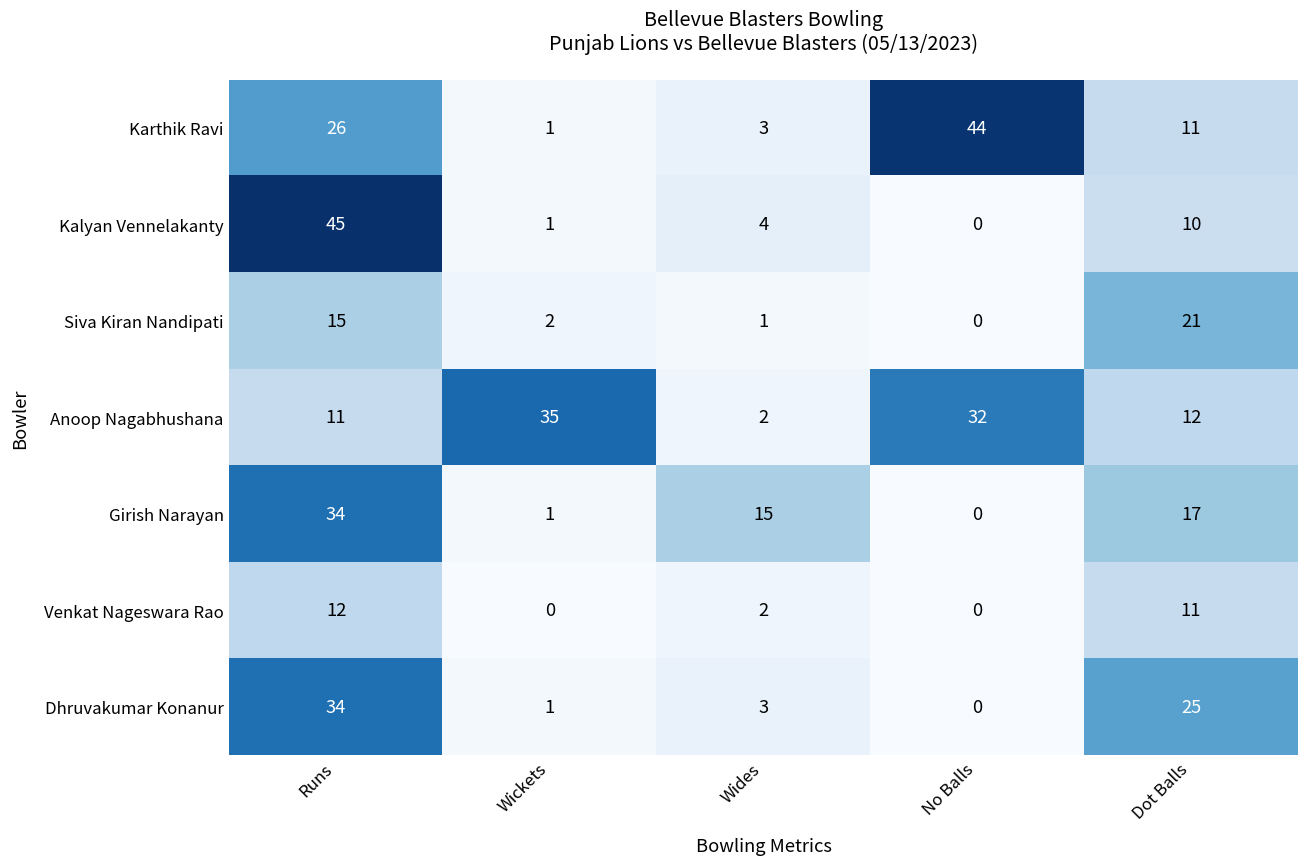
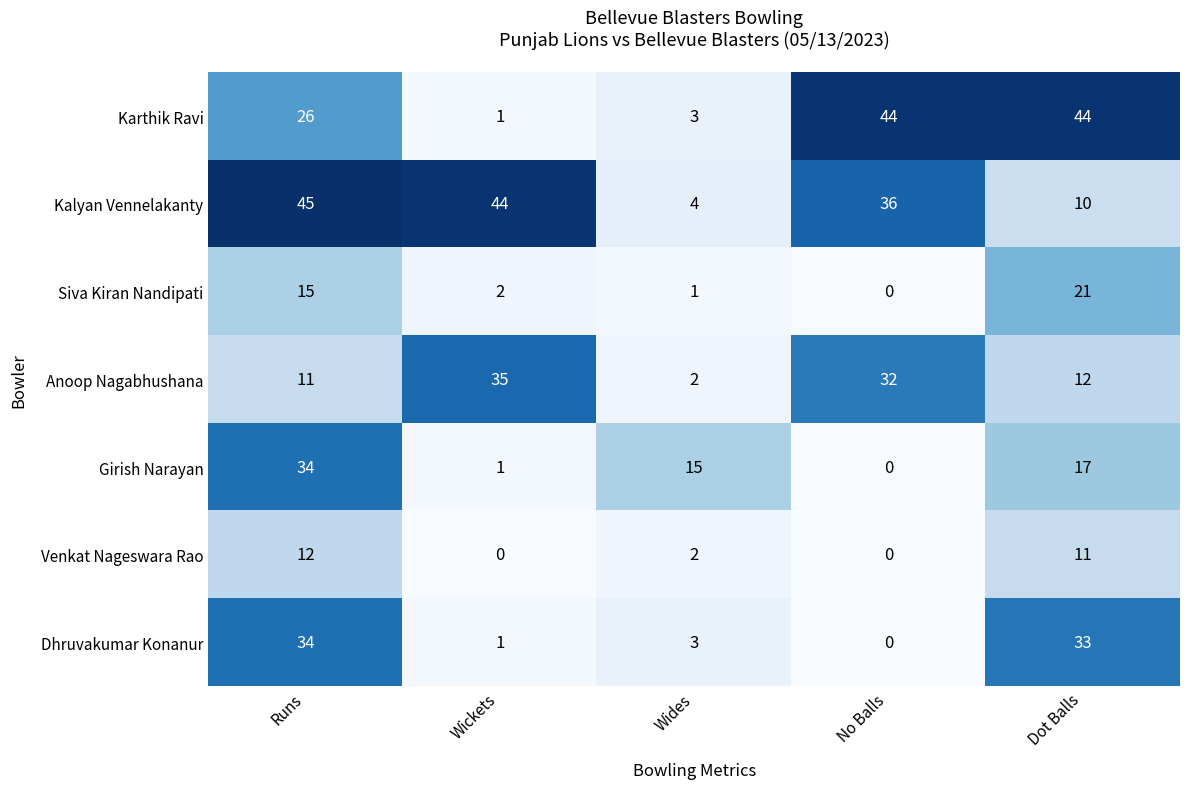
Karthik Ravi, Dot Balls: 11 -> 44
Kalyan Vennelakanty, Wickets: 1 -> 44
Kalyan Vennelakanty, No Balls: 0 -> 36
Dhruvakumar Konanur, Dot Balls: 25 -> 33
